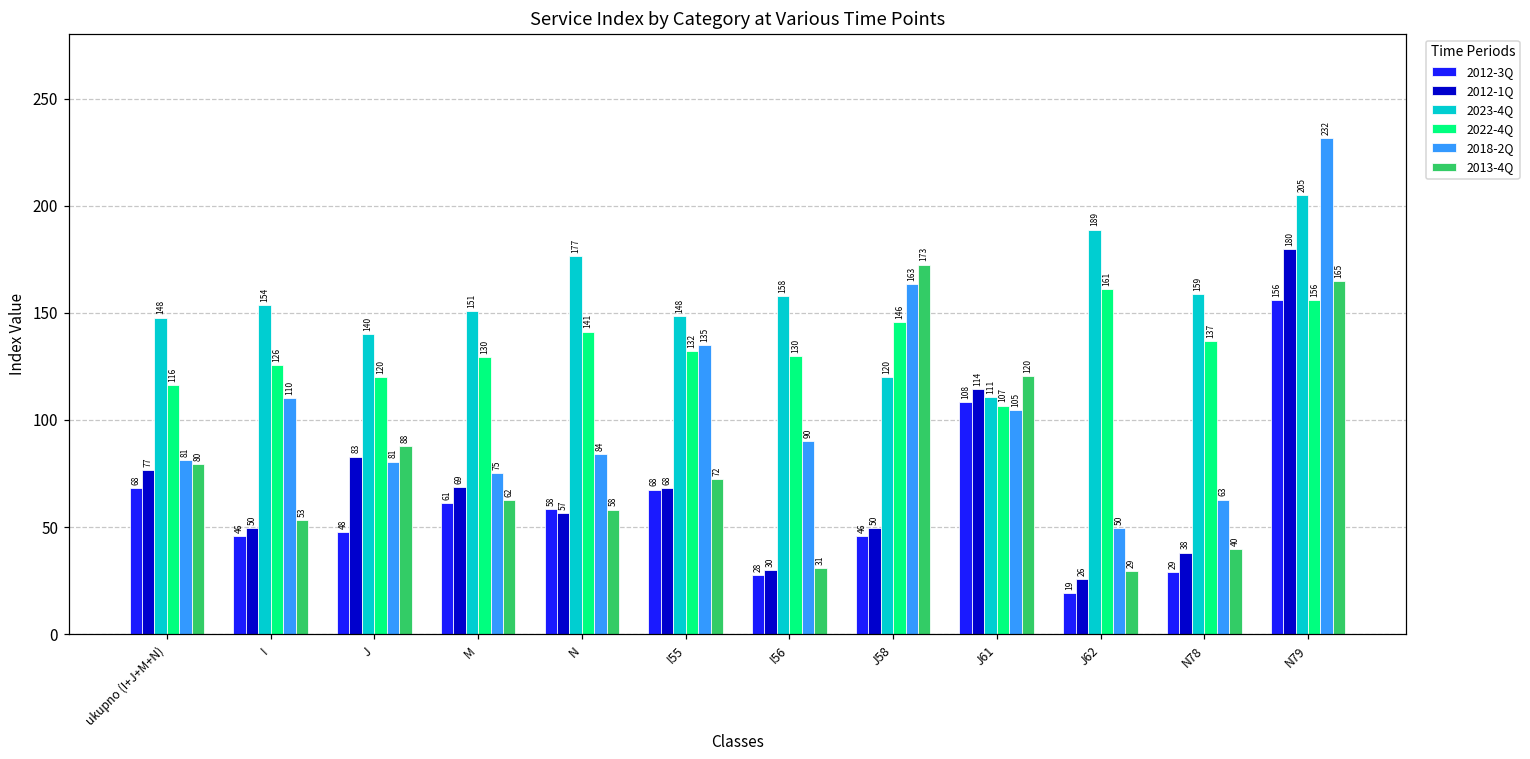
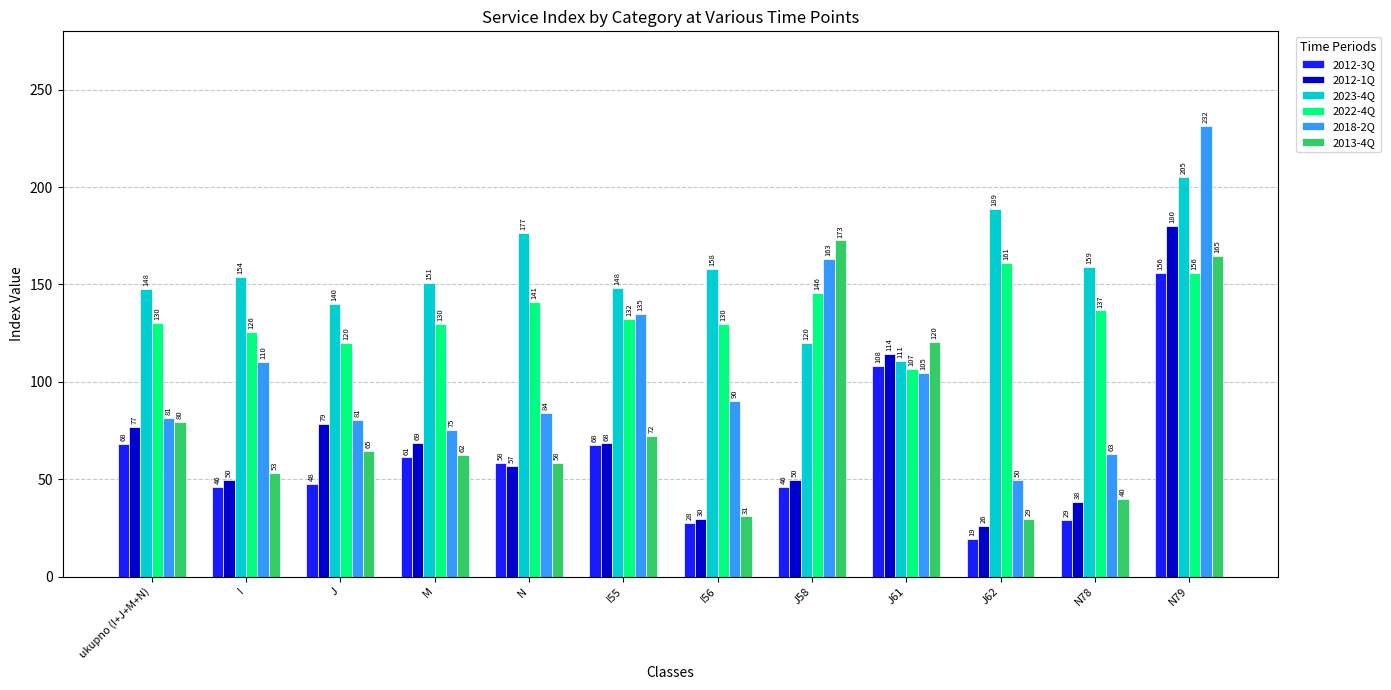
2022-4Q, ukupno (I+J+M+N): 116 -> 130
2012-1Q, J: 83 -> 79
2013-4Q, J: 88 -> 65
